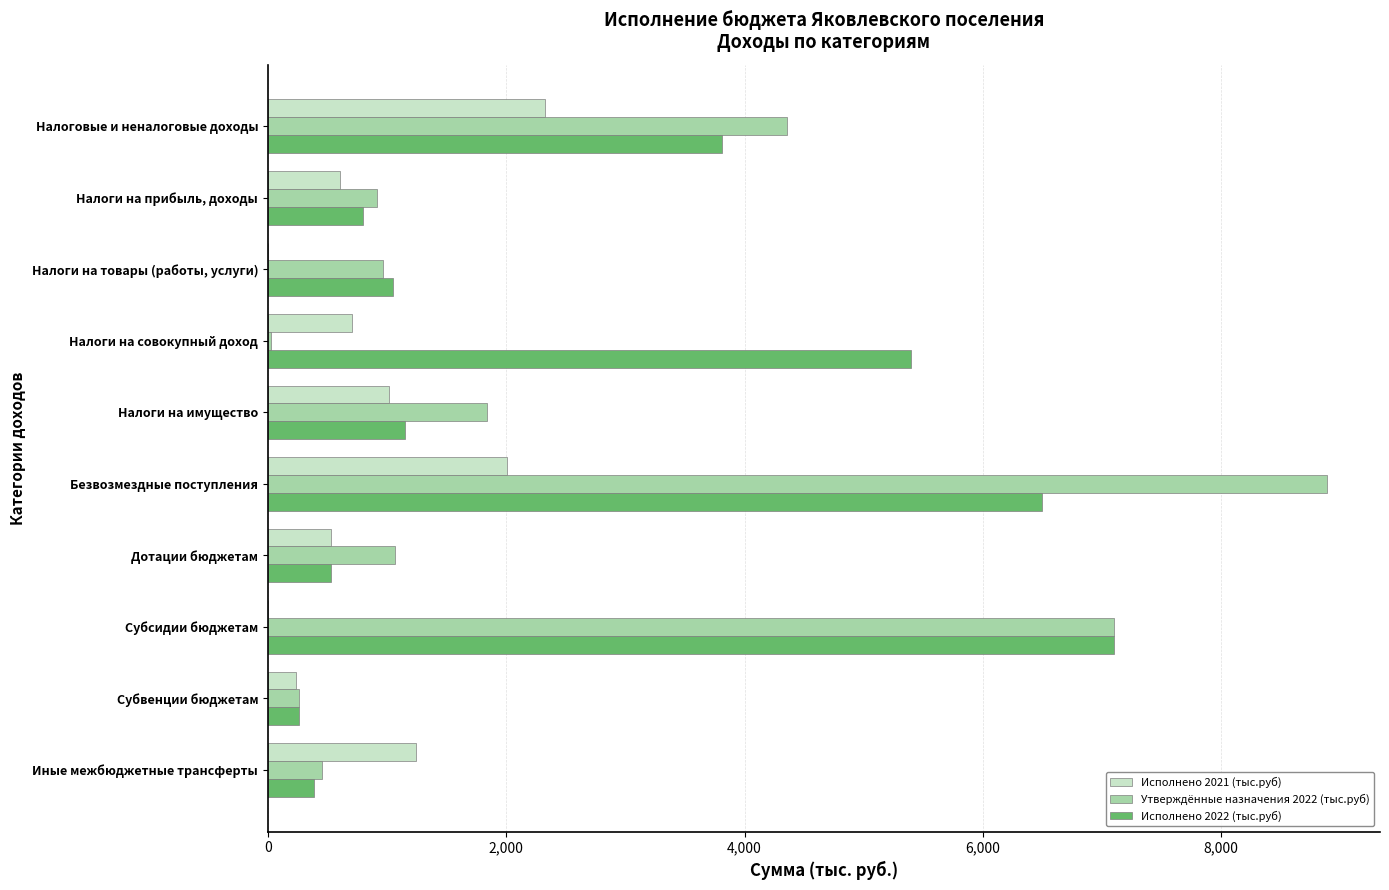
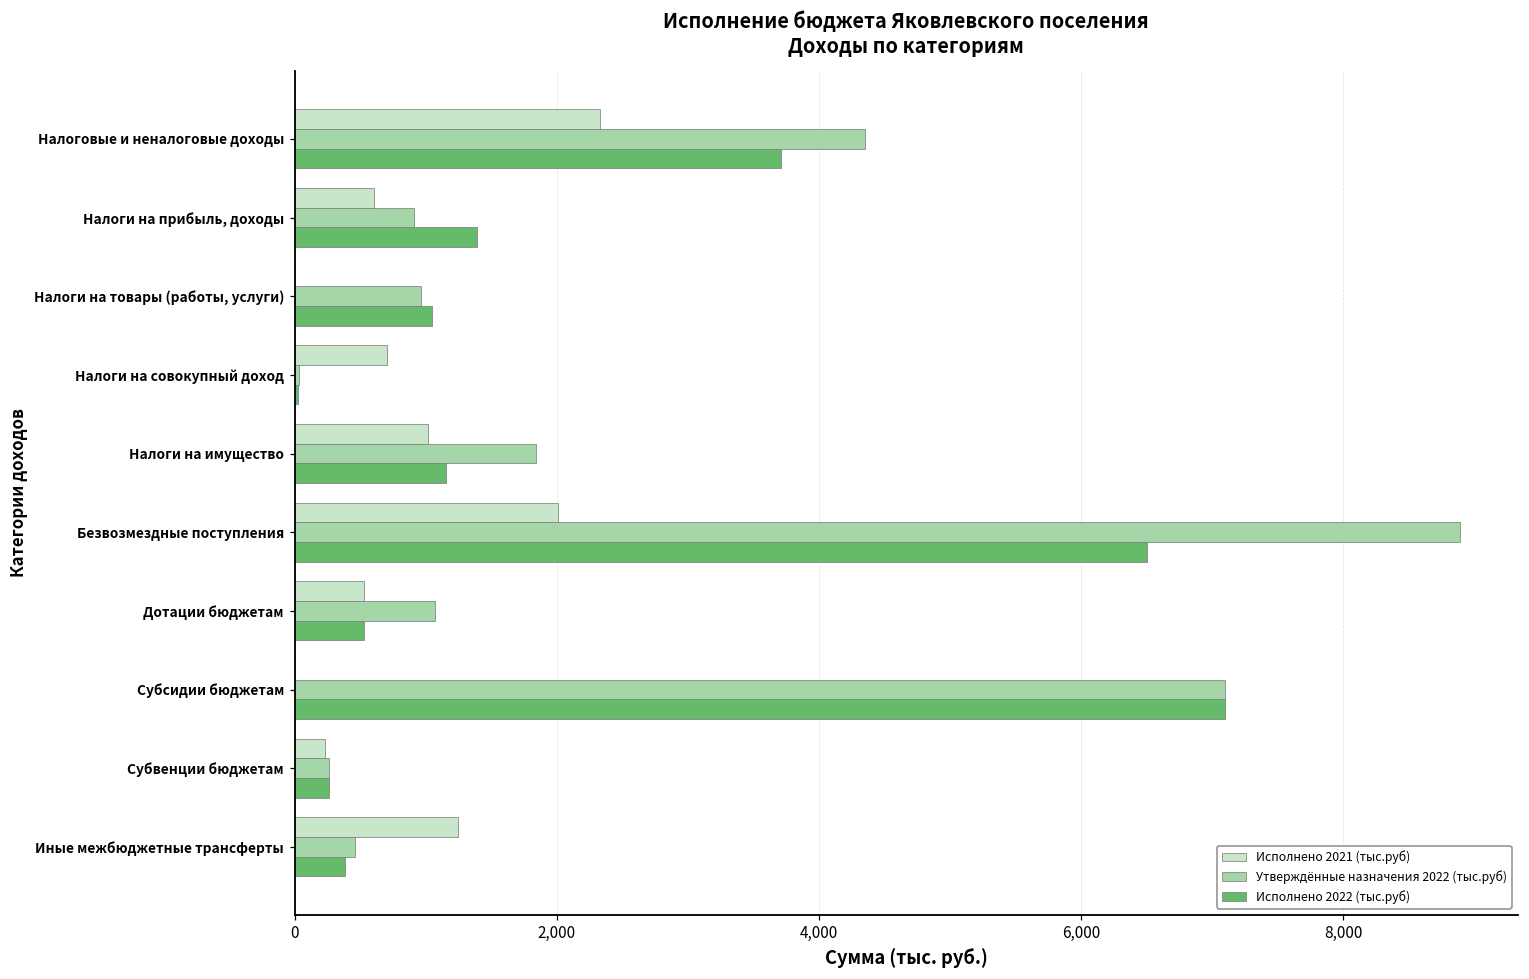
Исполнено 2022 (тыс.руб), Налоговые и неналоговые доходы: 3,810 -> 3,710
Исполнено 2022 (тыс.руб), Налоги на прибыль, доходы: 800 -> 1,390
Исполнено 2022 (тыс.руб), Налоги на совокупный доход: 5,400 -> 30
